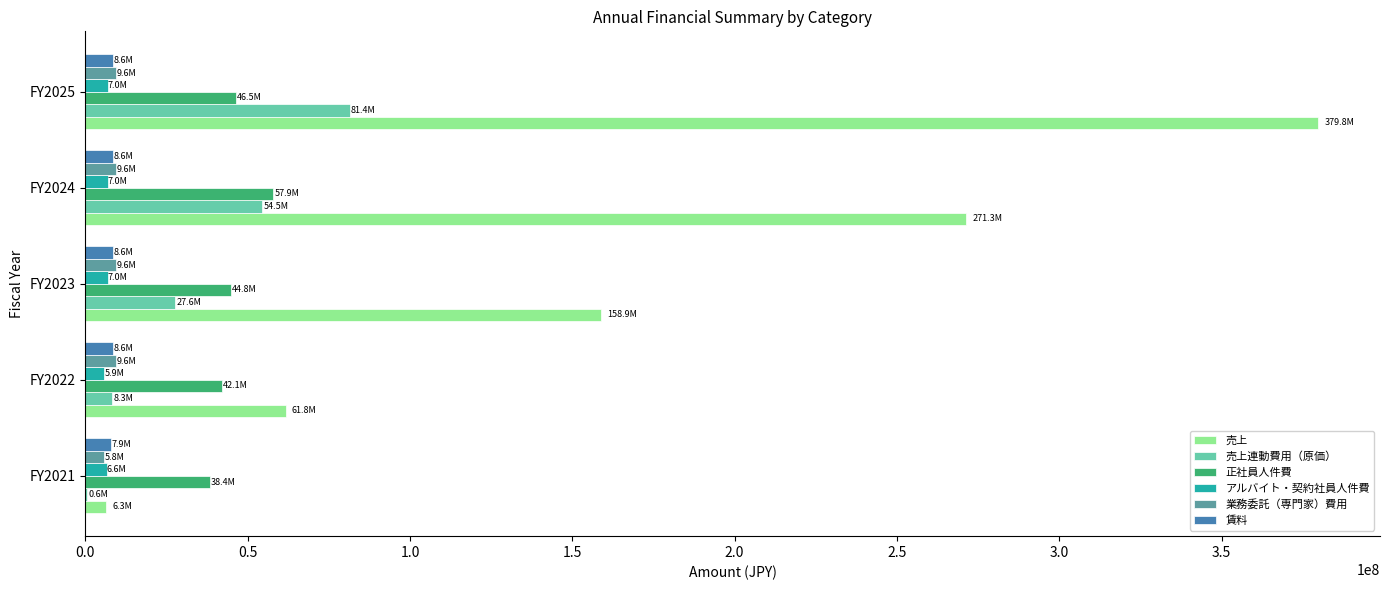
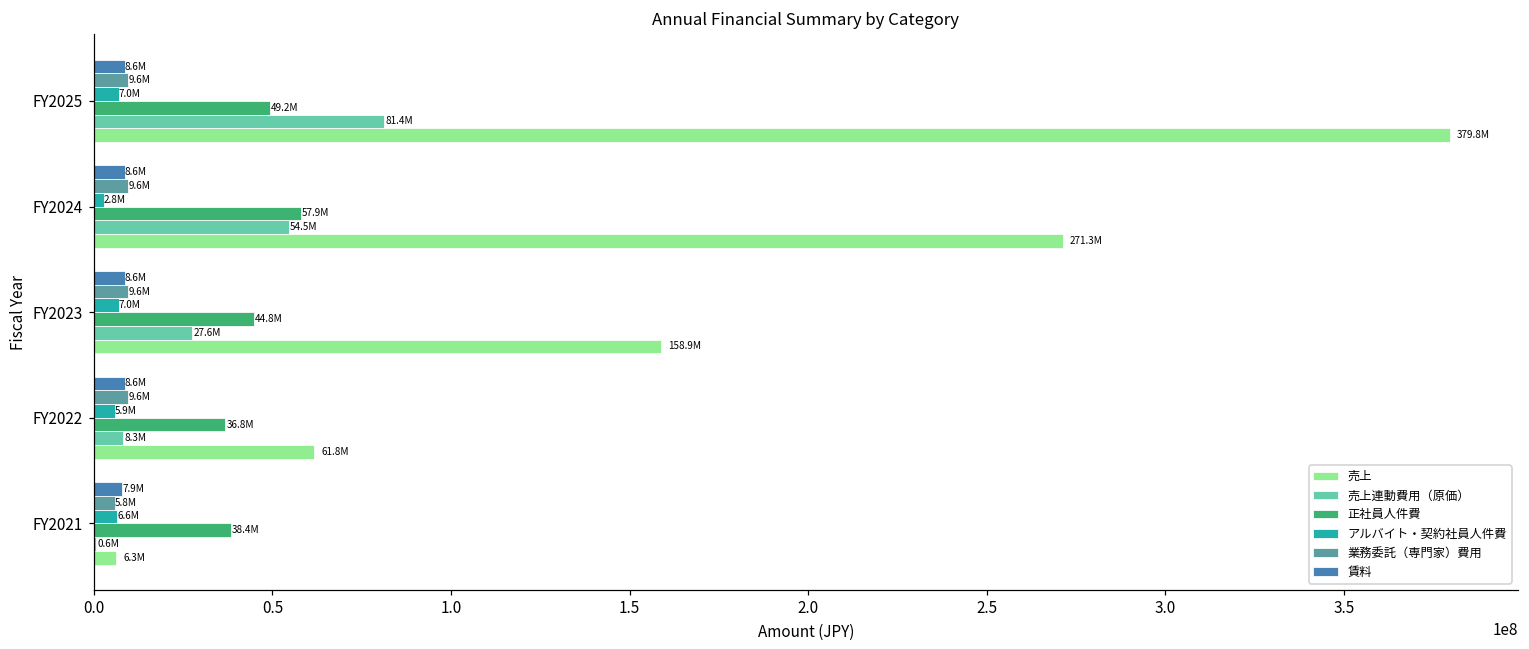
正社員人件費, FY2025: 46.5M -> 49.2M
アルバイト・契約社員人件費, FY2024: 7.0M -> 2.8M
正社員人件費, FY2022: 42.1M -> 36.8M
